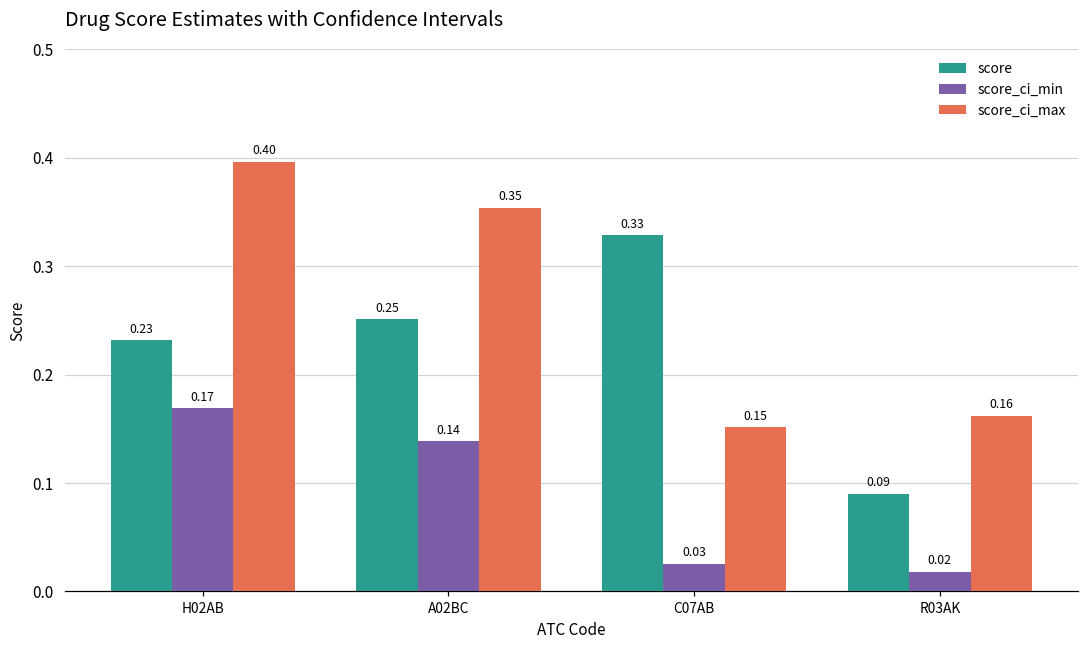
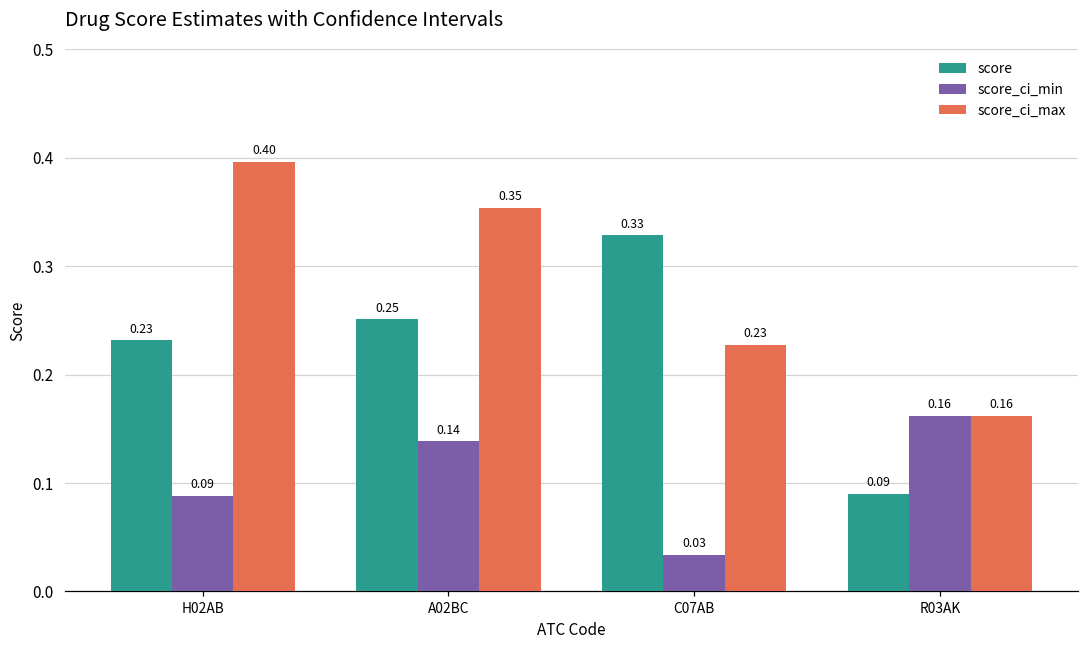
score_ci_min, H02AB: 0.17 -> 0.09
score_ci_min, C07AB: 0.026 -> 0.034
score_ci_max, C07AB: 0.15 -> 0.23
score_ci_min, R03AK: 0.02 -> 0.16
